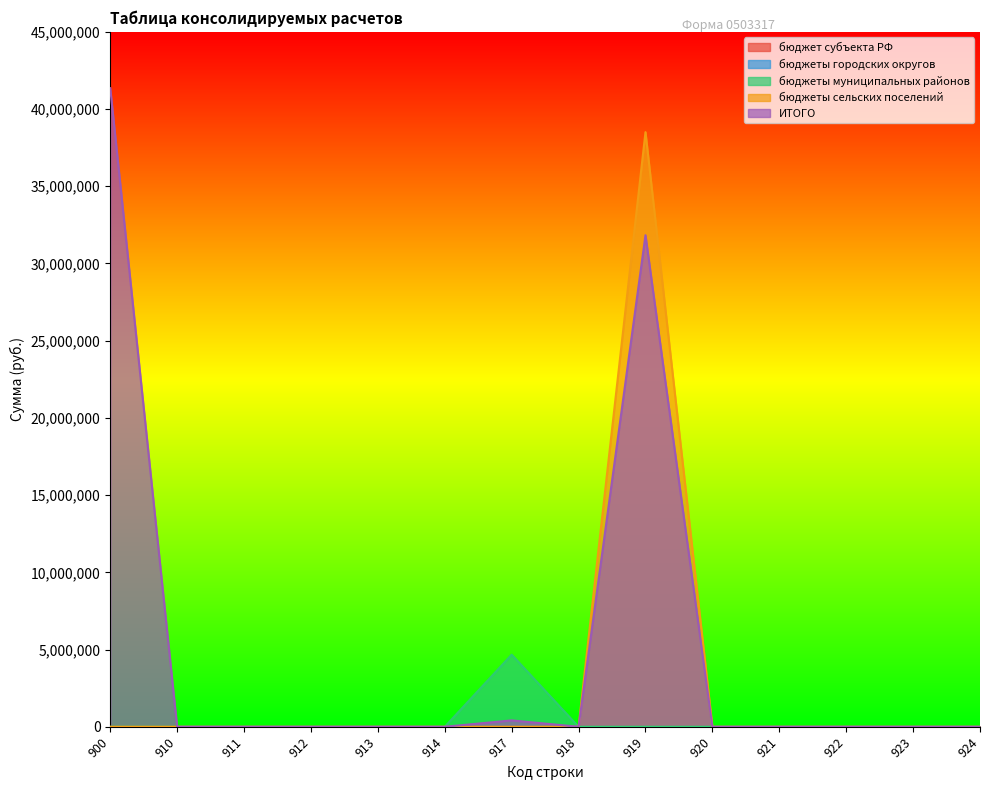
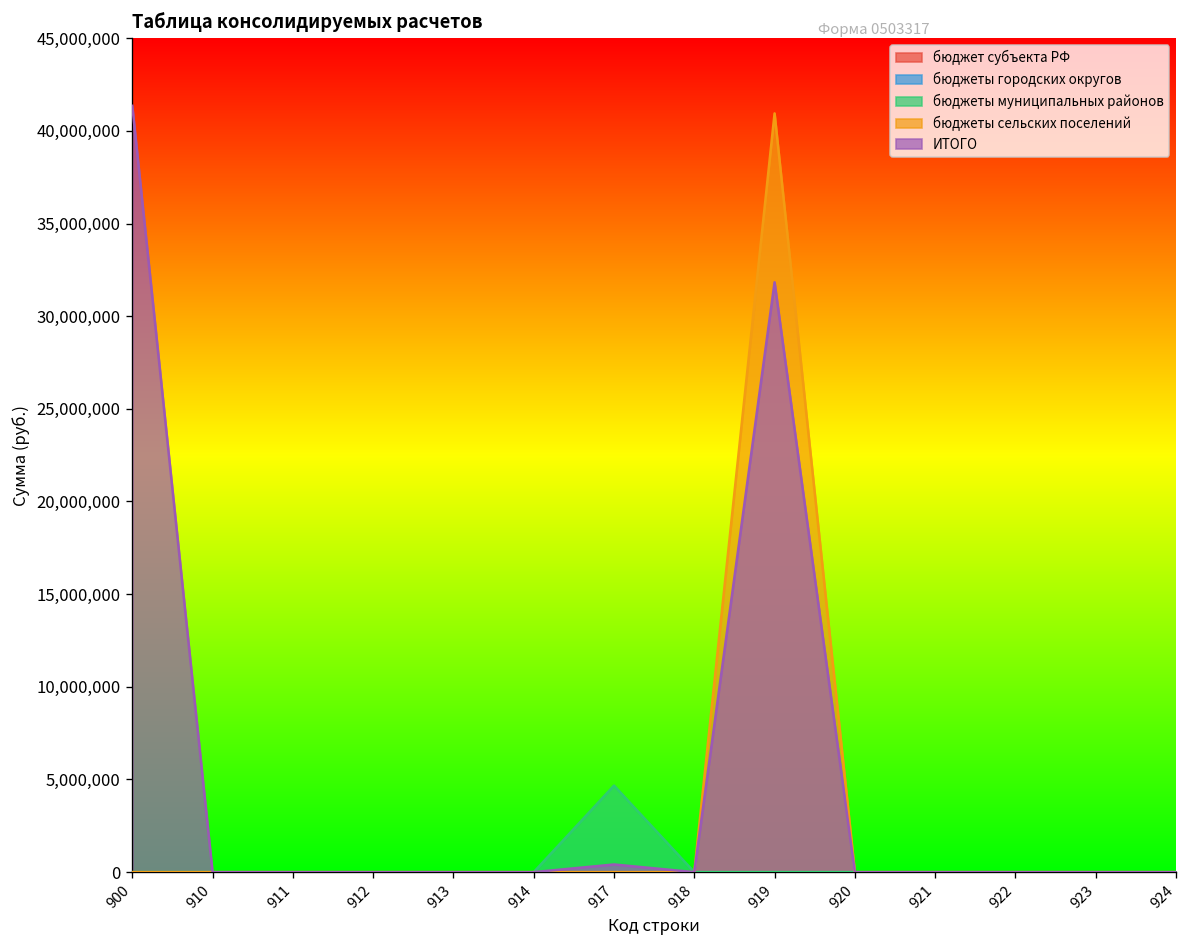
бюджеты сельских поселений, 919: 38,500,000 -> 40,900,000
